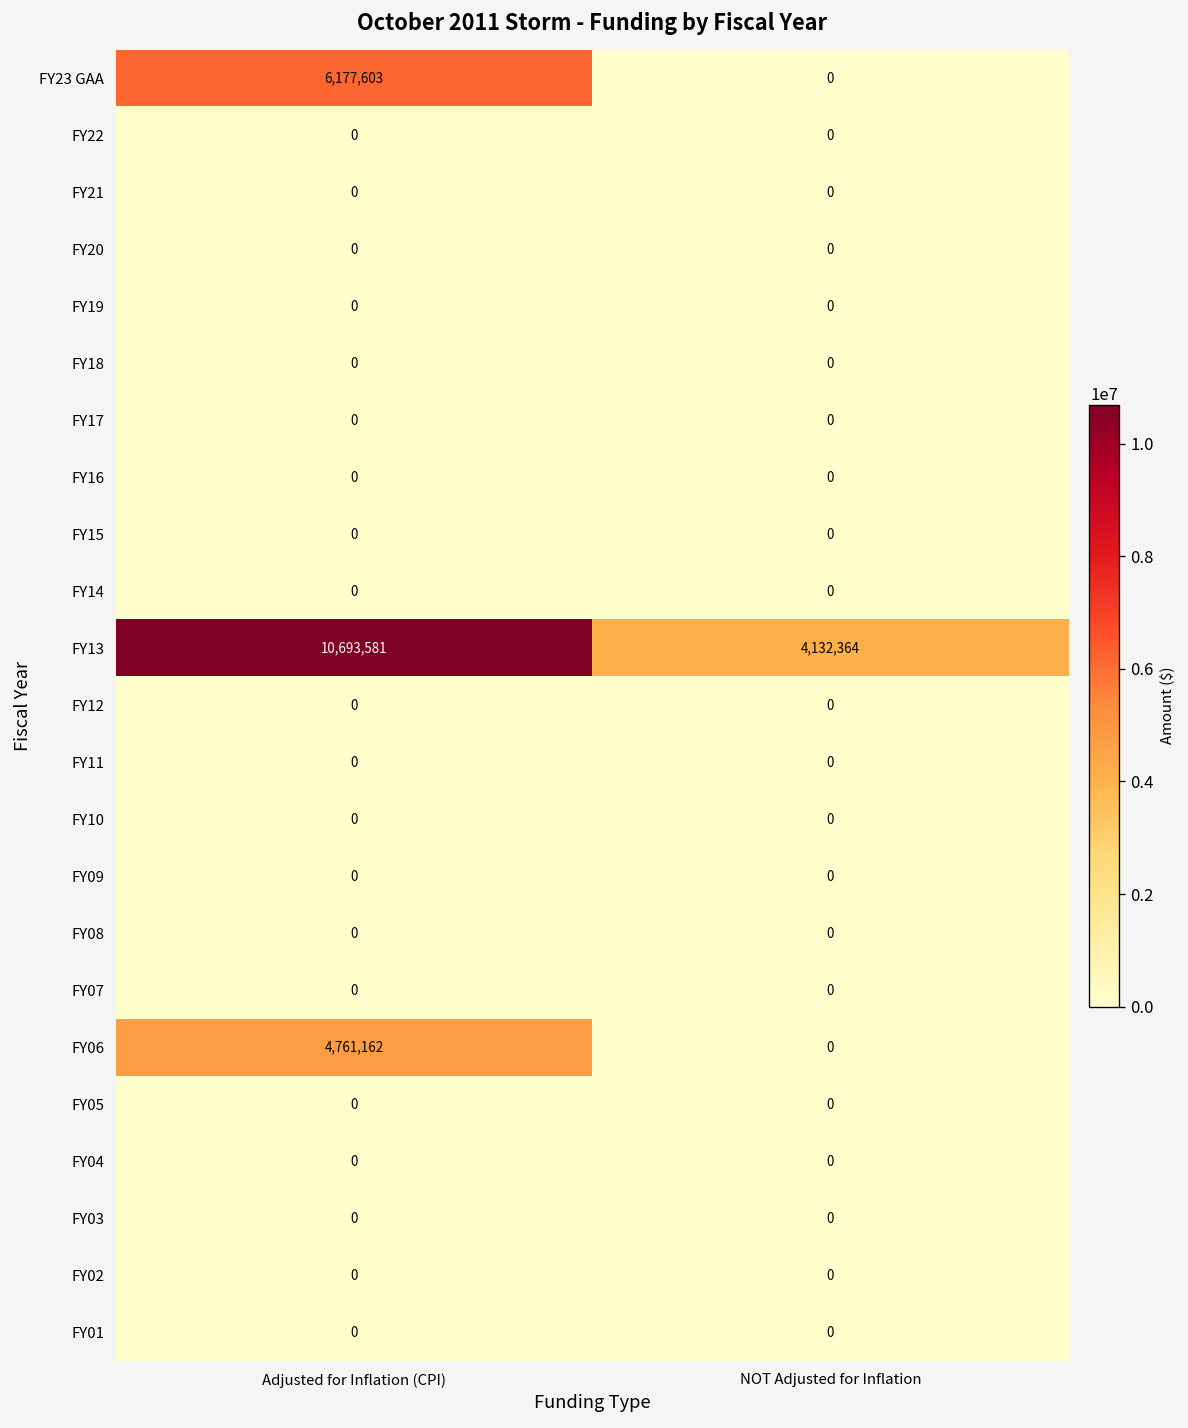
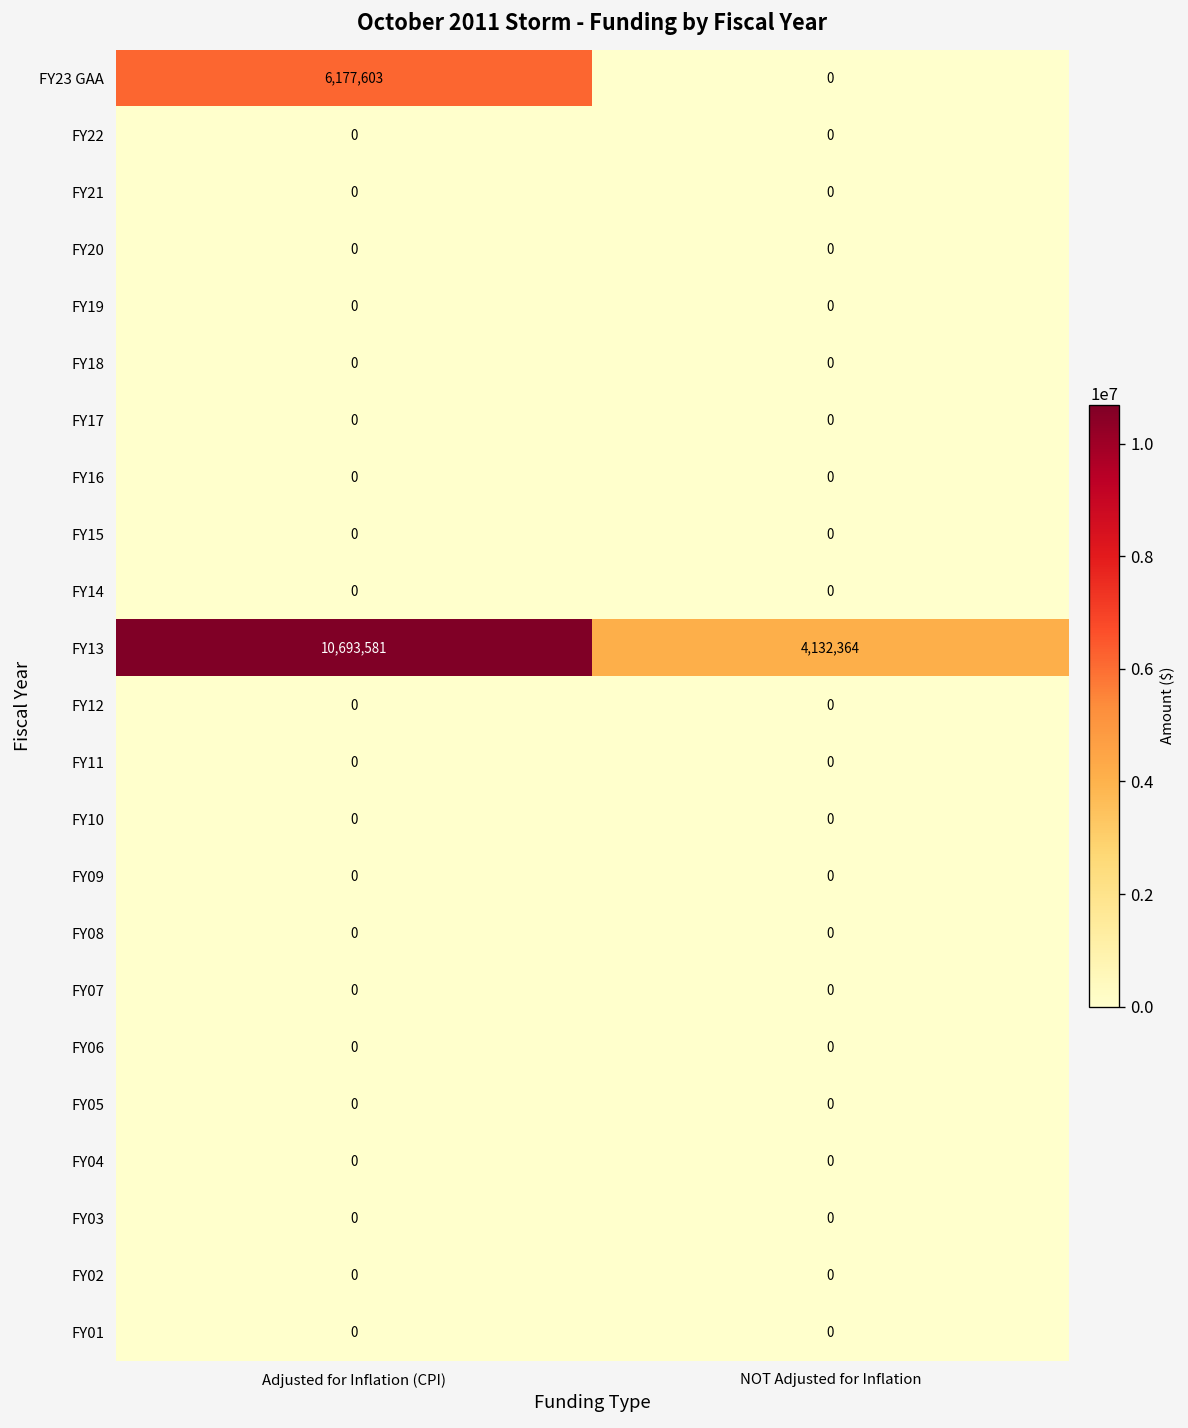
FY06, Adjusted for Inflation (CPI): 4,761,162 -> 0
